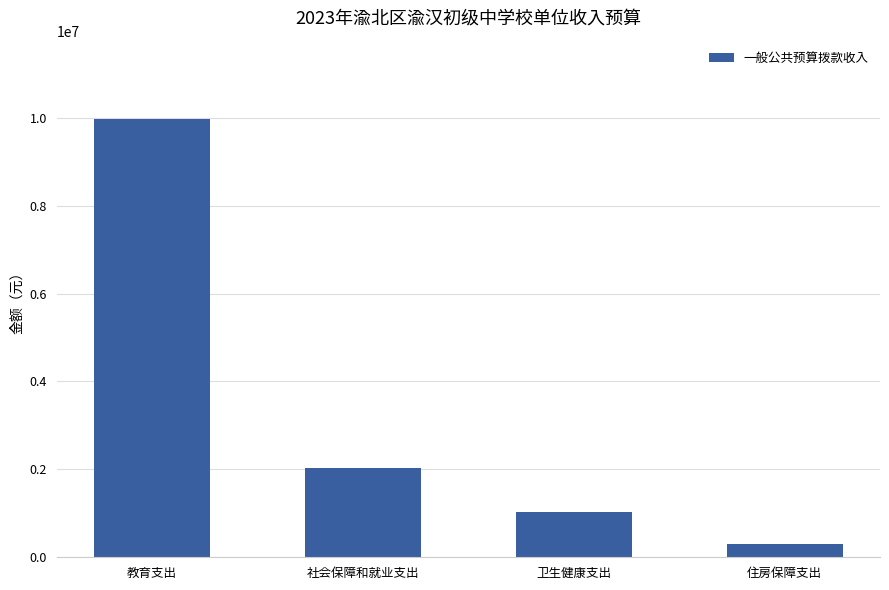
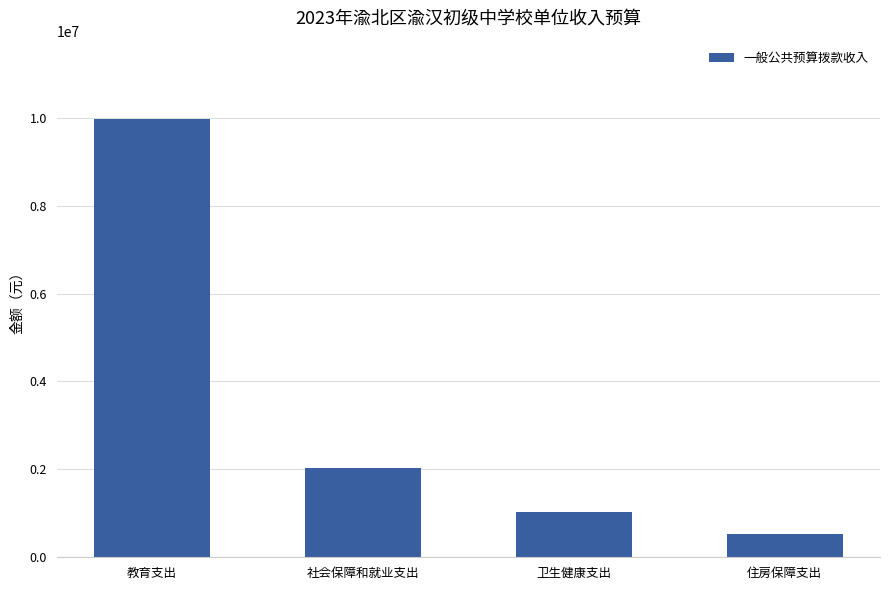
住房保障支出: 300000 -> 500000
